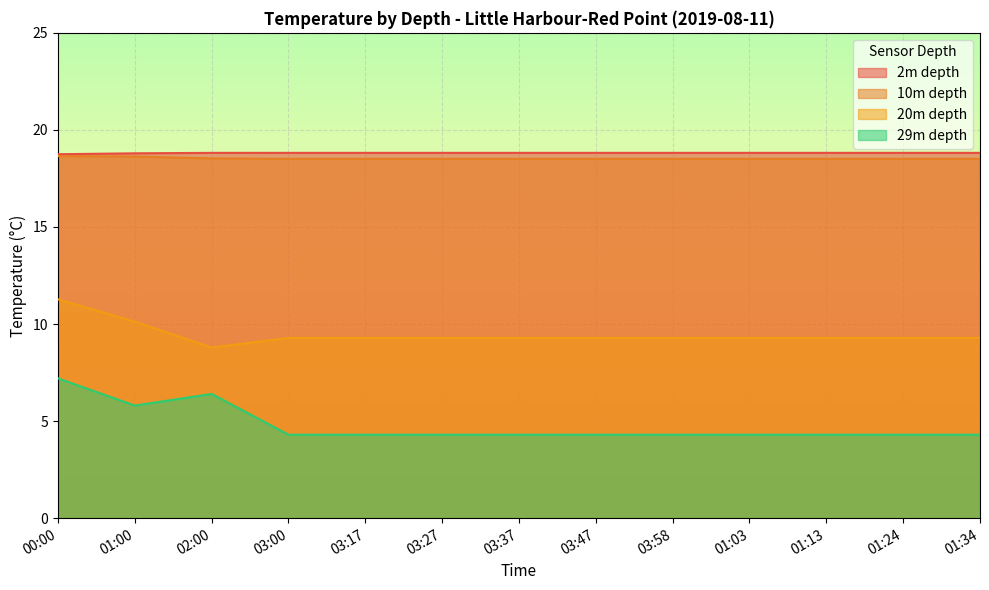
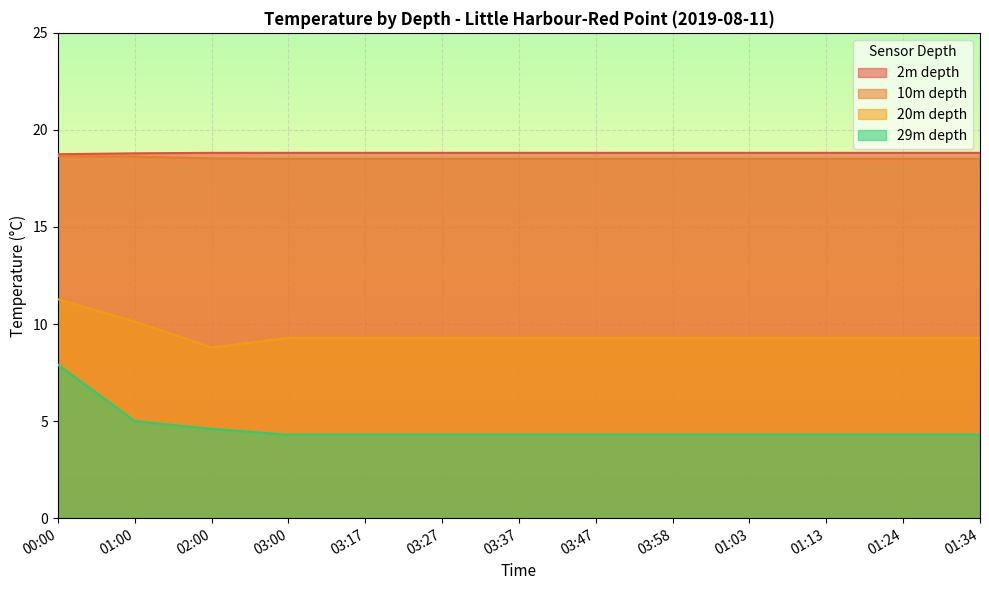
29m depth, 00:00: 7.2 -> 7.9
29m depth, 01:00: 5.8 -> 5.0
29m depth, 02:00: 6.4 -> 4.6
